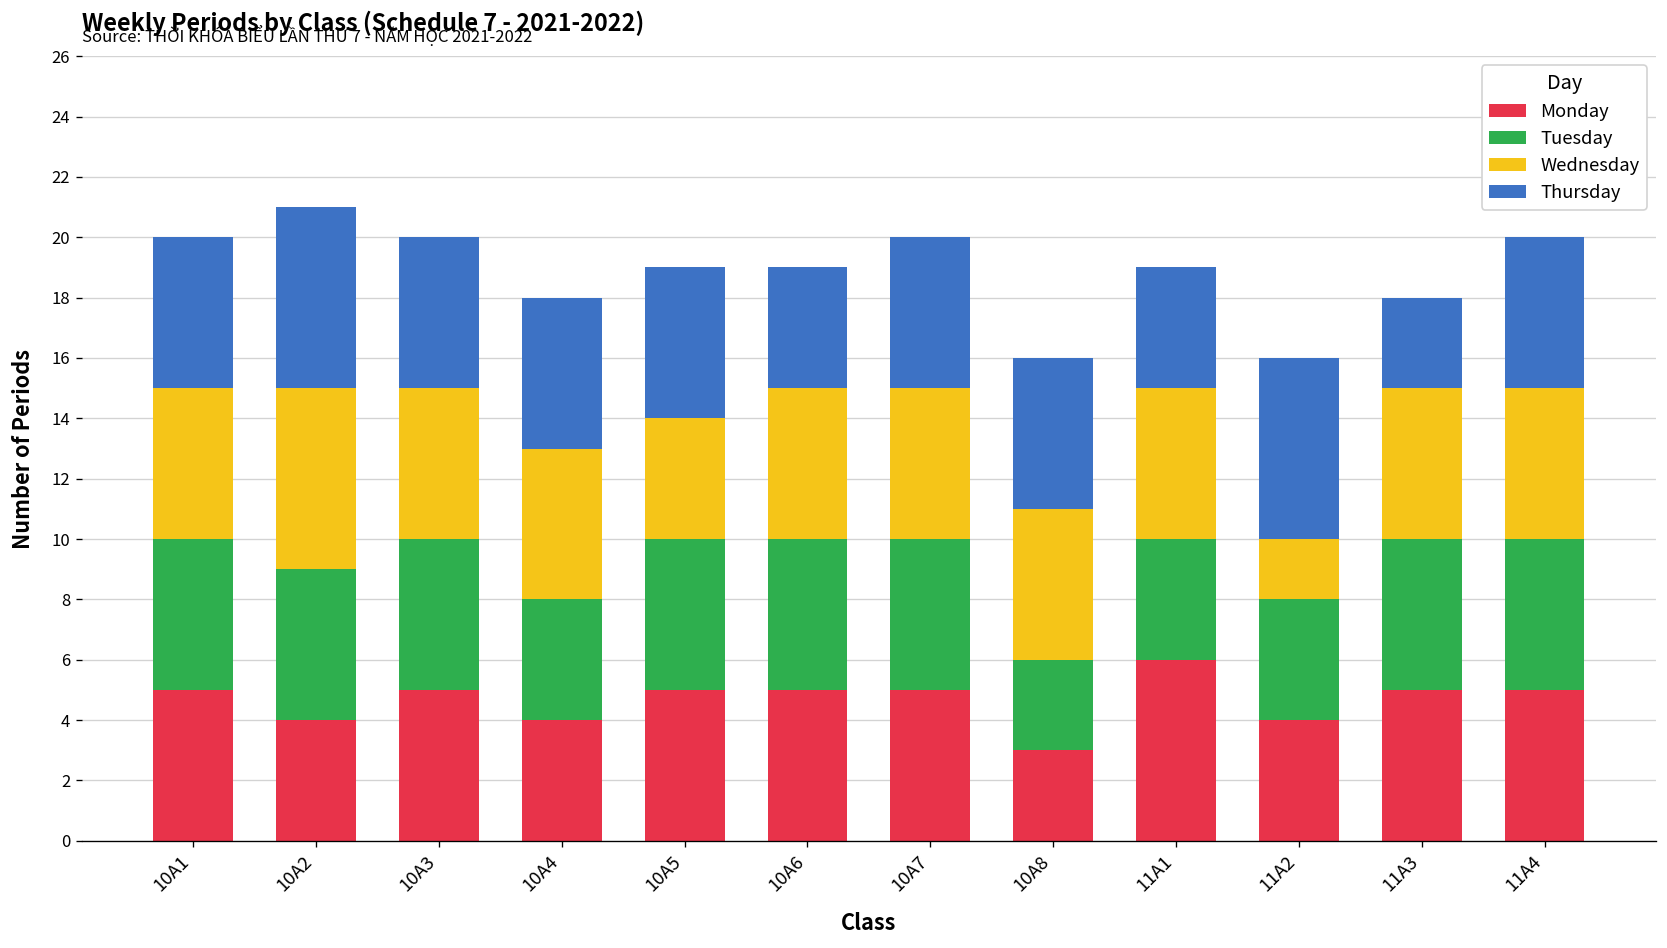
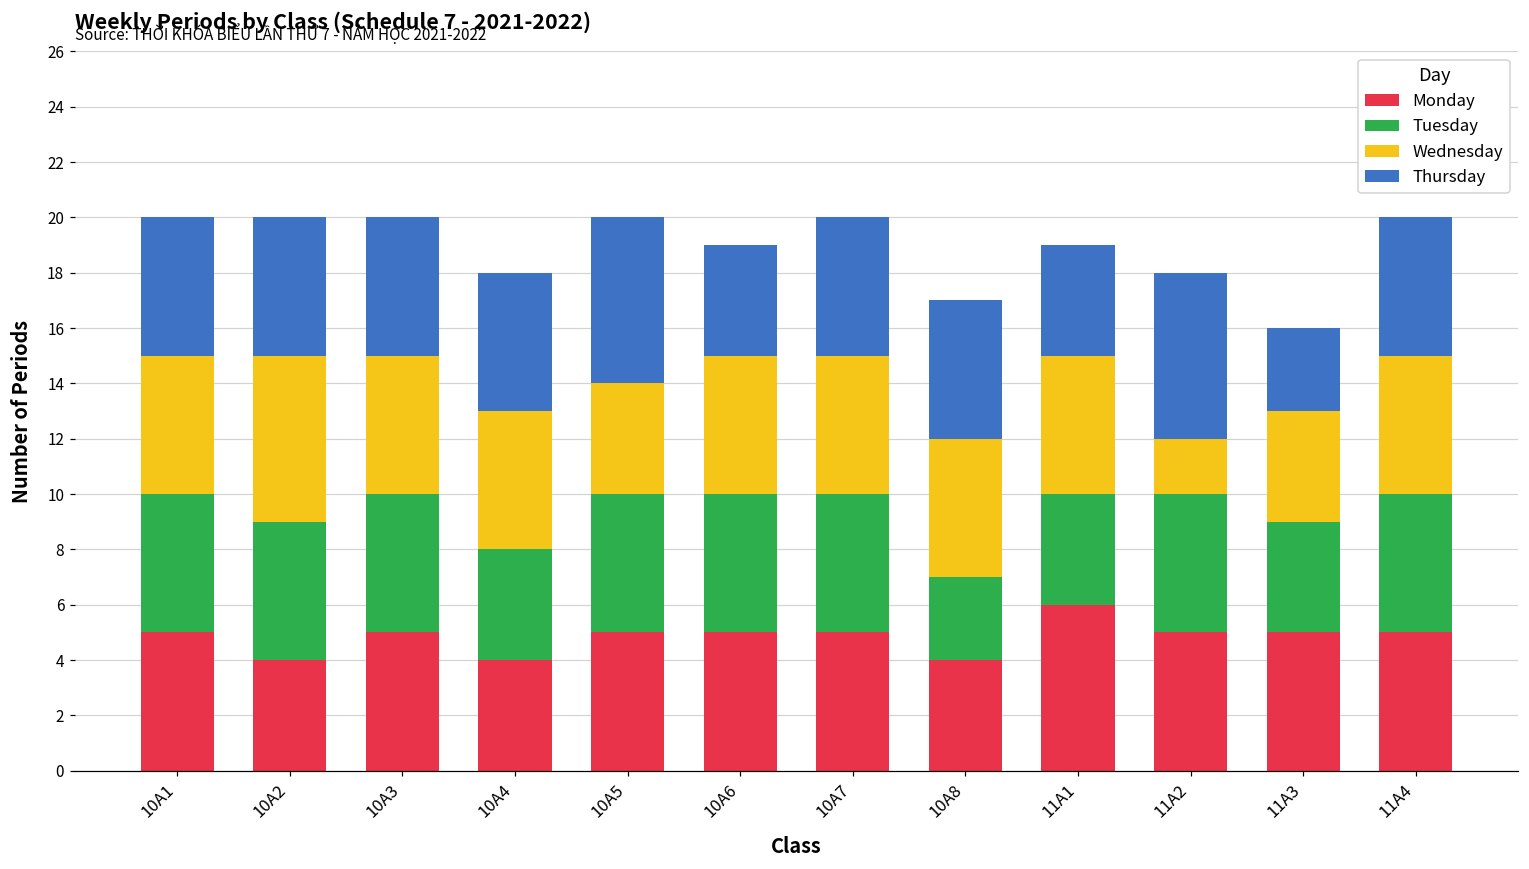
Thursday, 10A2: 6 -> 5
Thursday, 10A5: 5 -> 6
Monday, 10A8: 3 -> 4
Monday, 11A2: 4 -> 5
Tuesday, 11A2: 4 -> 5
Tuesday, 11A3: 5 -> 4
Wednesday, 11A3: 5 -> 4
